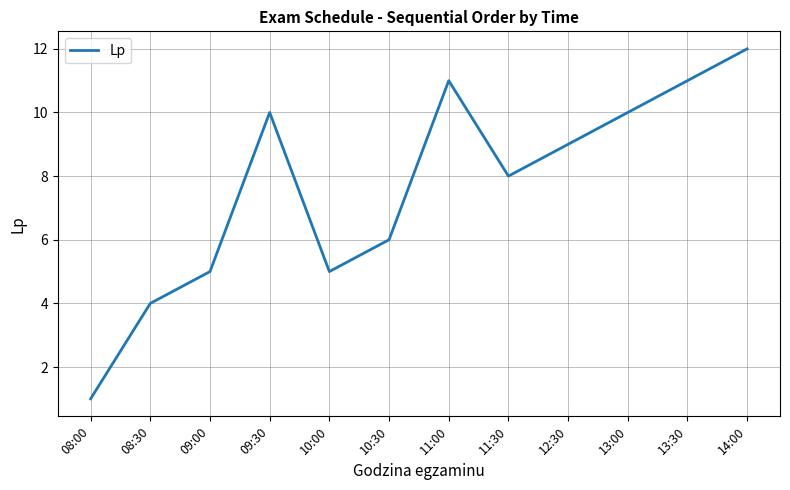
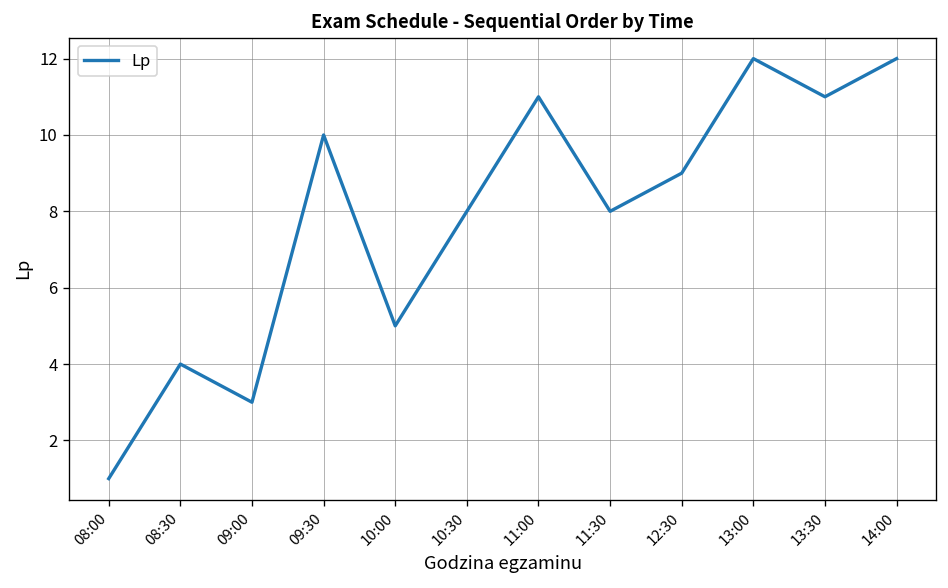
09:00: 5 -> 3
10:30: 6 -> 8
13:00: 10 -> 12
